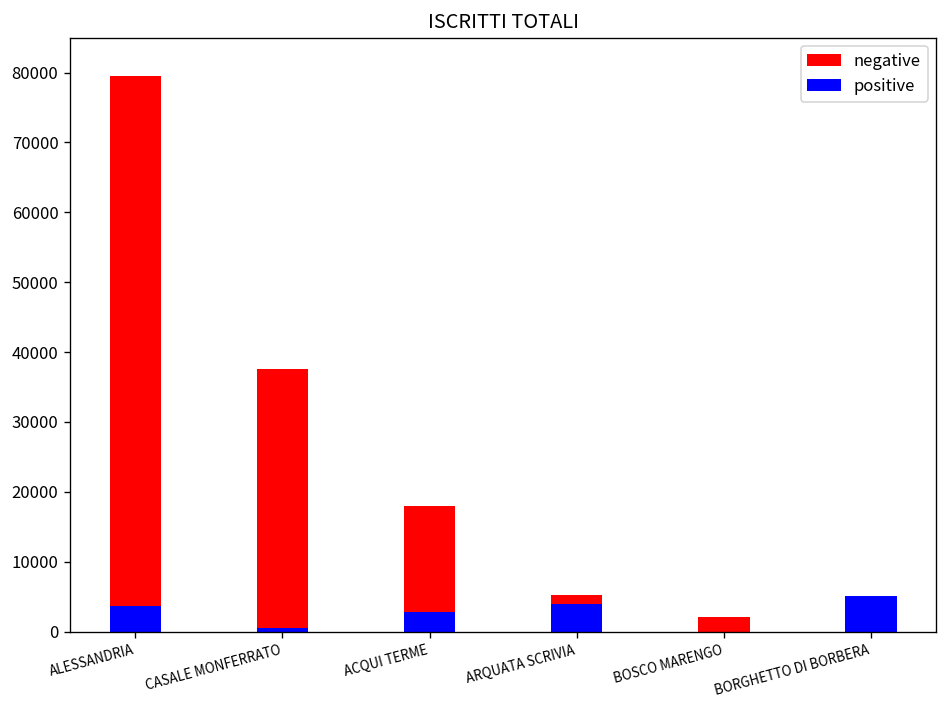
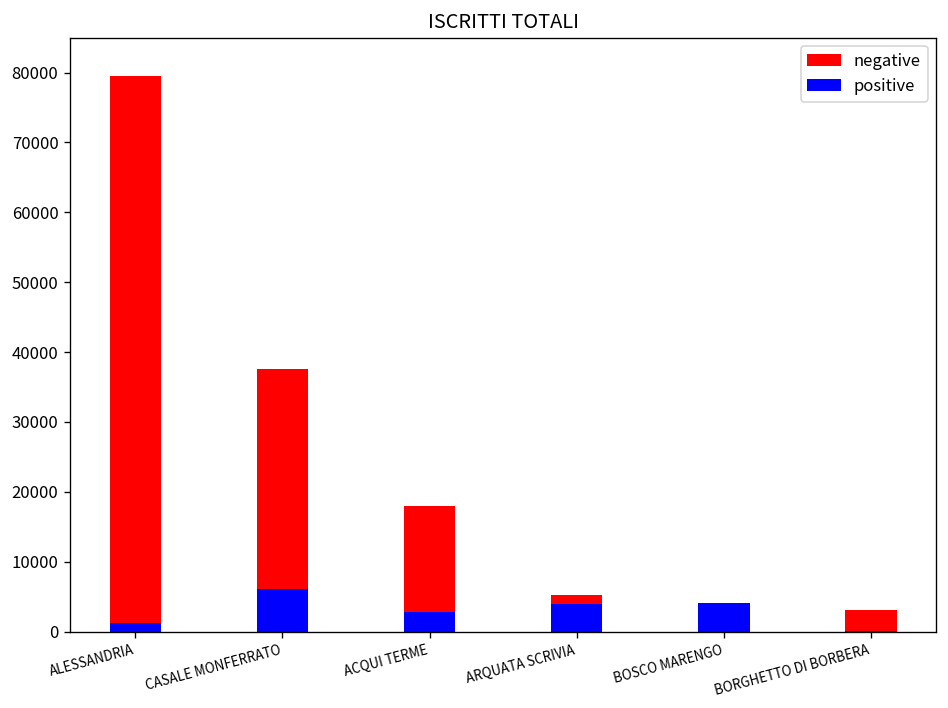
positive, ALESSANDRIA: 4000 -> 1000
positive, CASALE MONFERRATO: 1000 -> 6000
positive, BOSCO MARENGO: 0 -> 4000
positive, BORGHETTO DI BORBERA: 5000 -> 0
